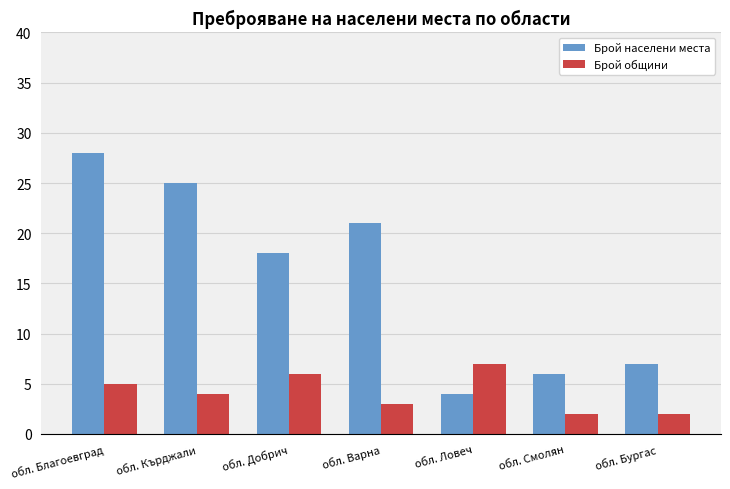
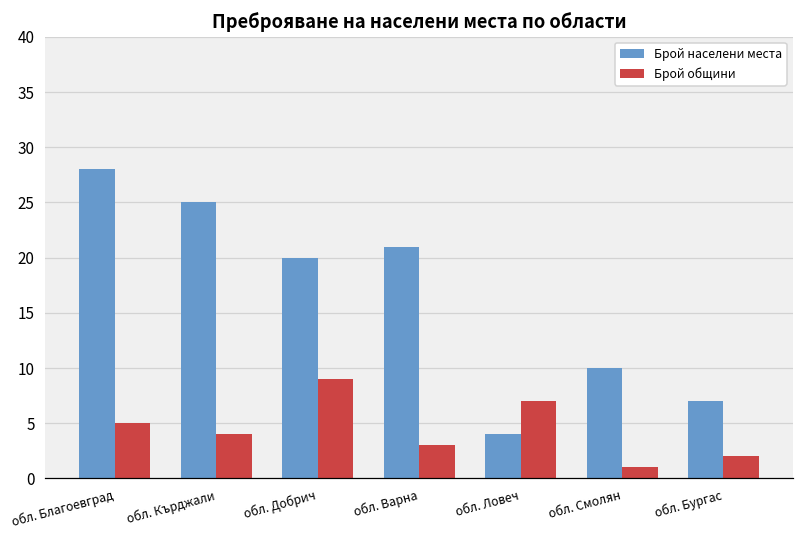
Брой населени места, обл. Добрич: 18 -> 20
Брой общини, обл. Добрич: 6 -> 9
Брой населени места, обл. Смолян: 6 -> 10
Брой общини, обл. Смолян: 2 -> 1
